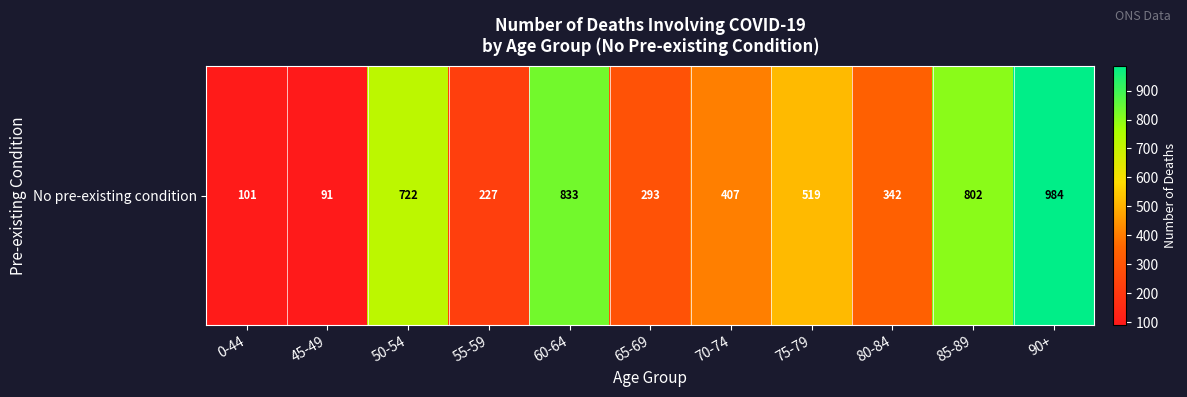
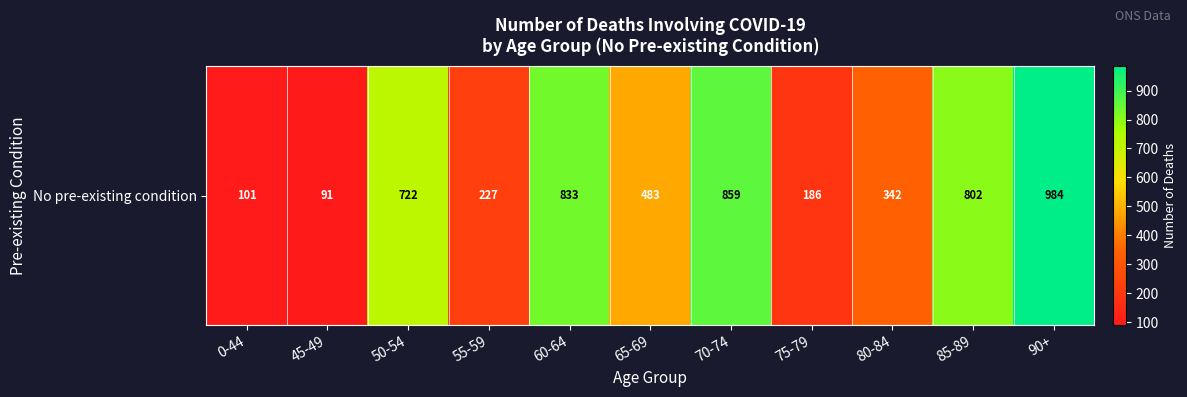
No pre-existing condition, 65-69: 293 -> 483
No pre-existing condition, 70-74: 407 -> 859
No pre-existing condition, 75-79: 519 -> 186
